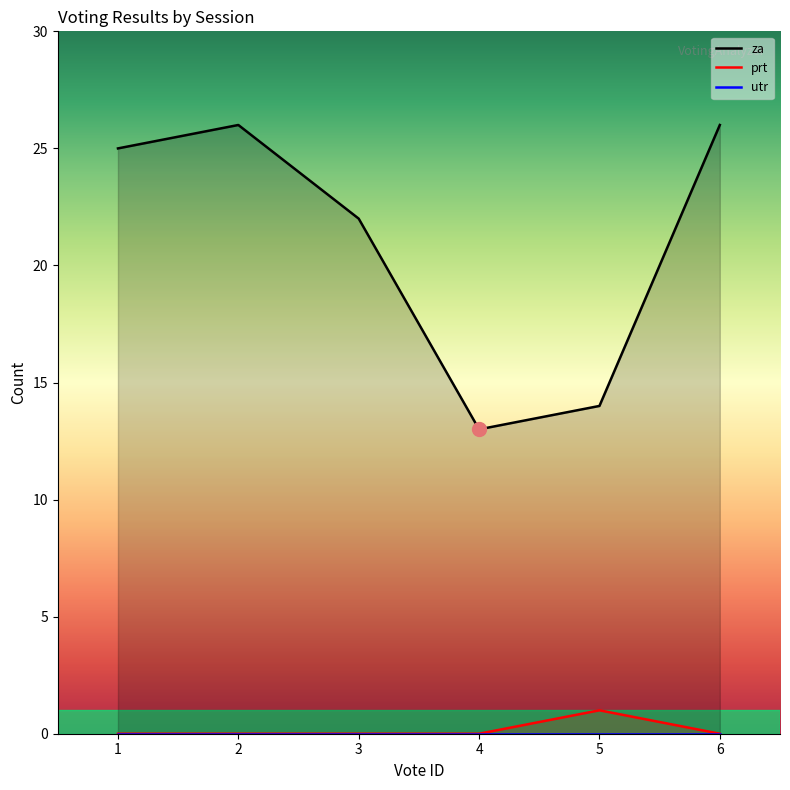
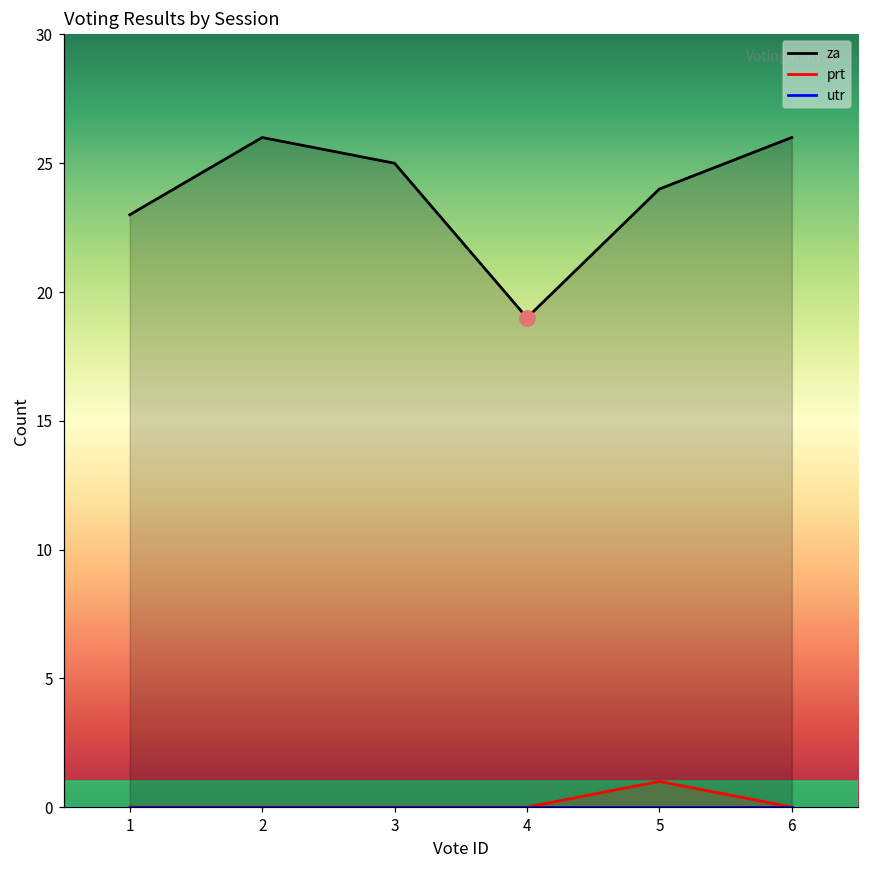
za, 1: 25 -> 23
za, 3: 22 -> 25
za, 4: 13 -> 19
za, 5: 14 -> 24
